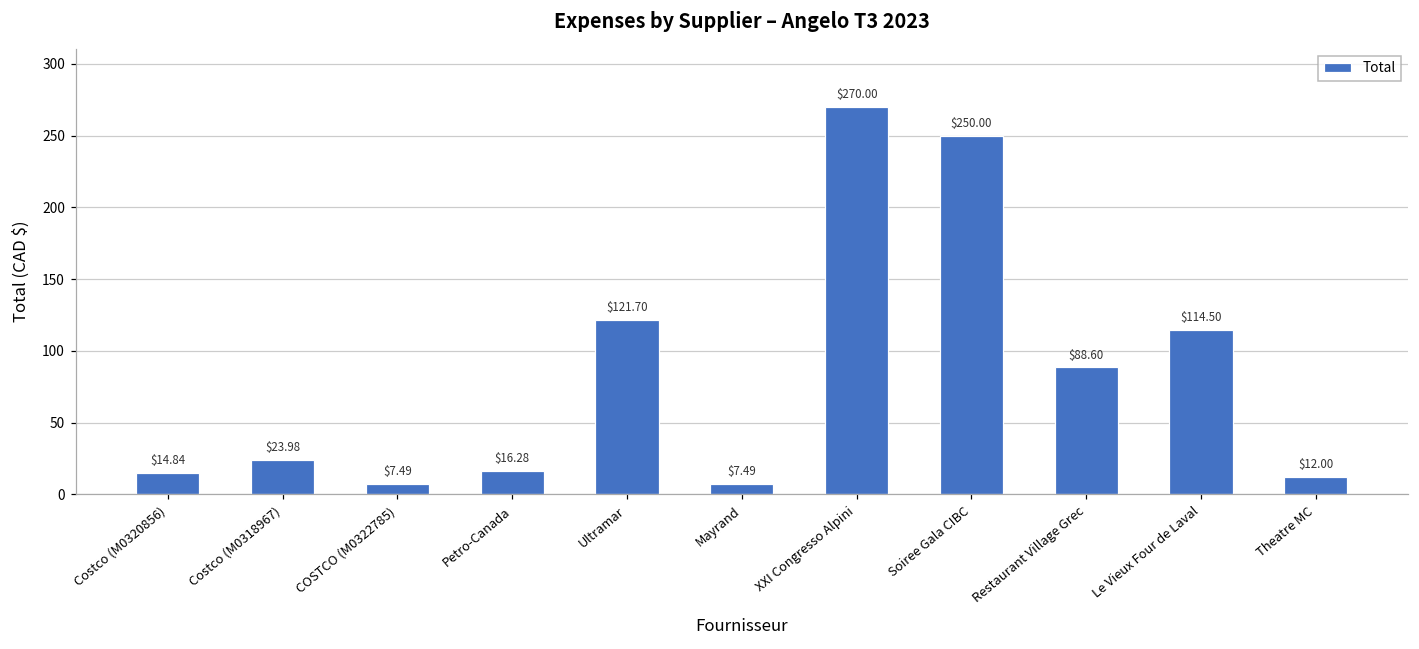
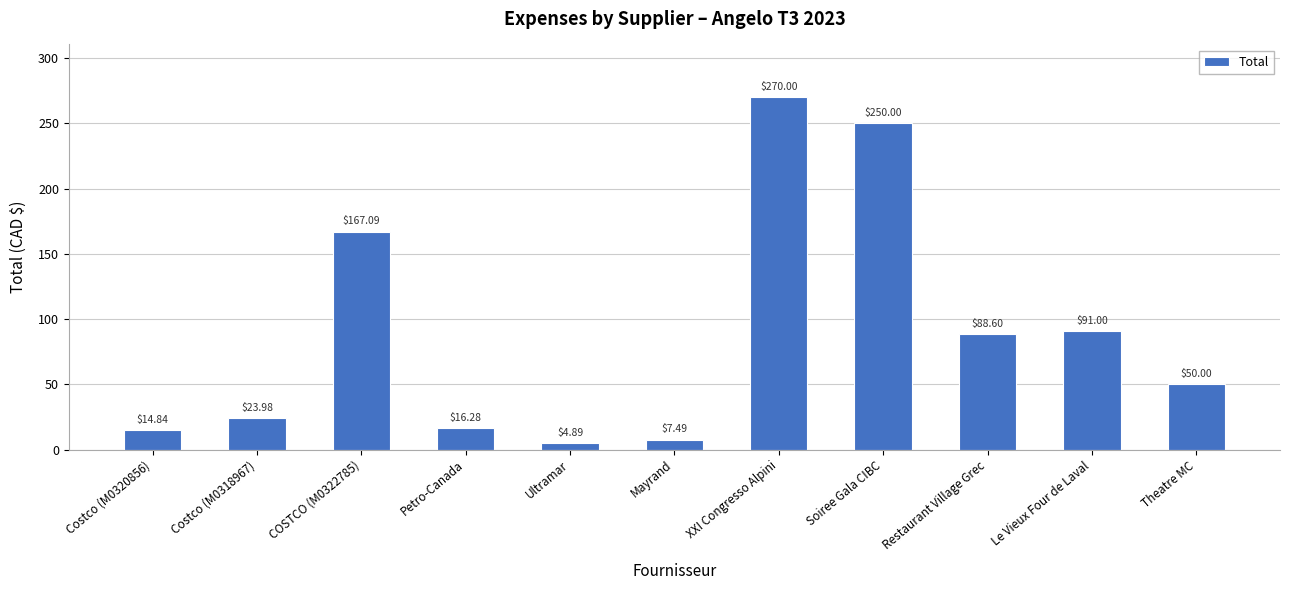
COSTCO (M0322785): $7.49 -> $167.09
Ultramar: $121.70 -> $4.89
Le Vieux Four de Laval: $114.50 -> $91.00
Theatre MC: $12.00 -> $50.00
